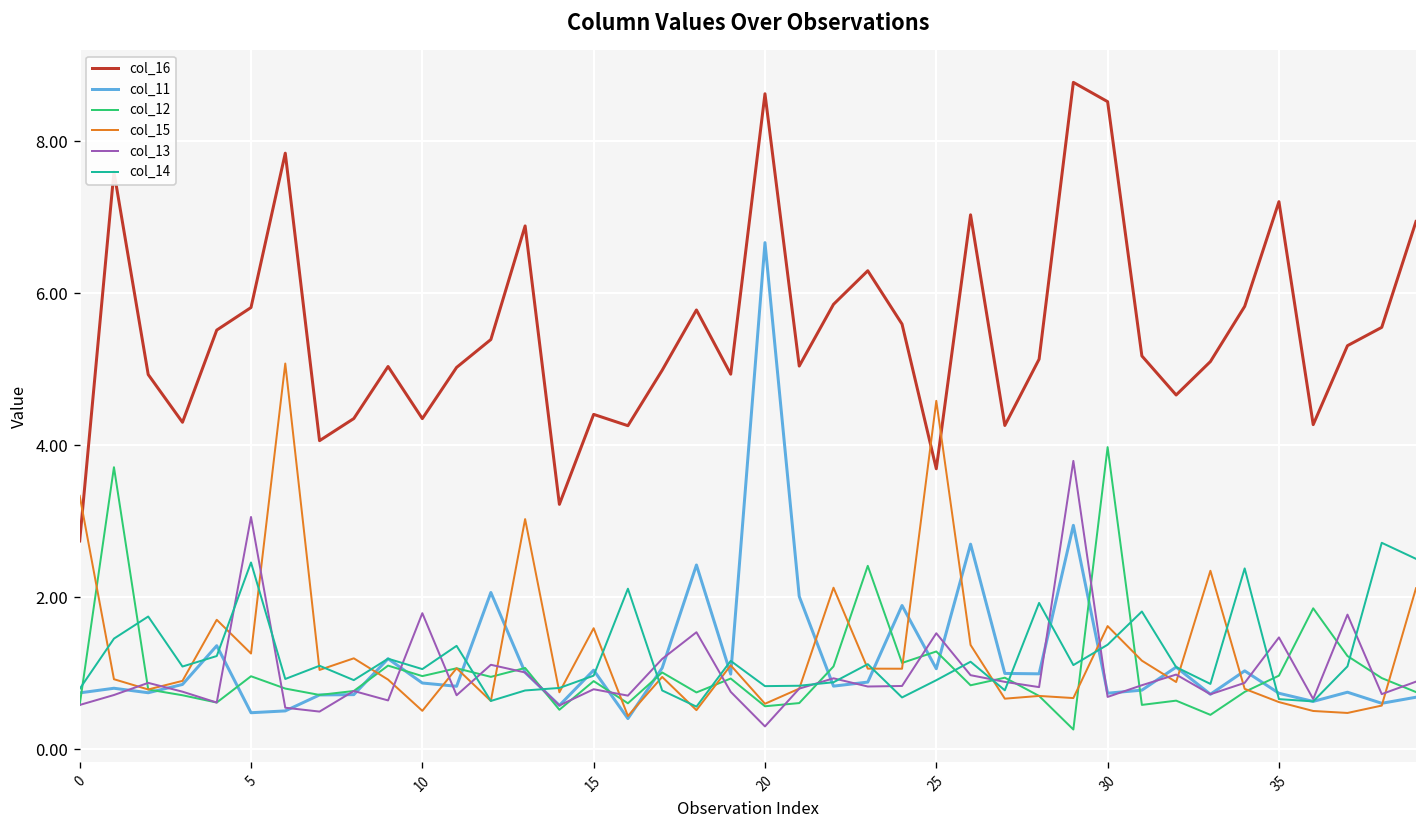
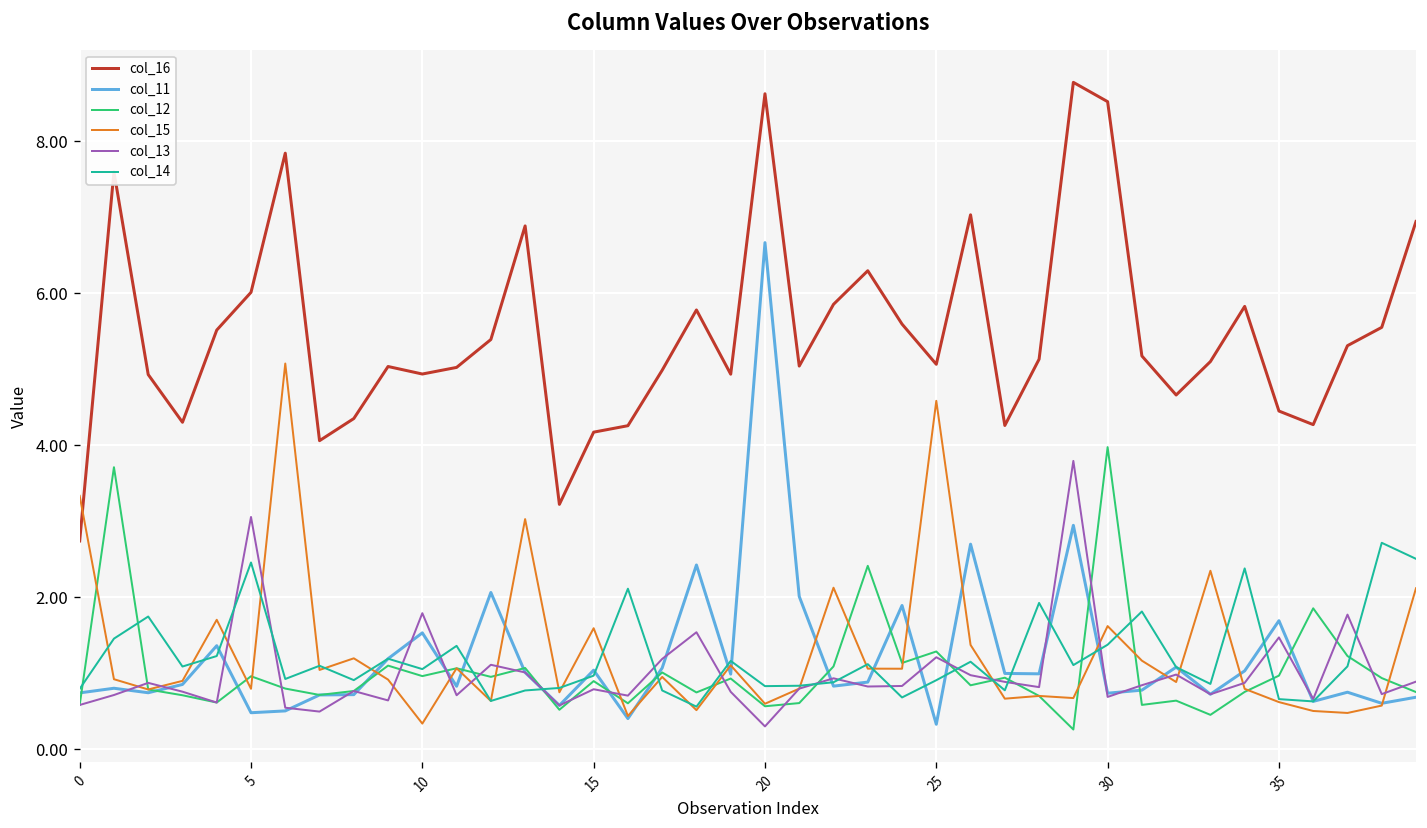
col_16, 5: 5.8 -> 6.0
col_15, 5: 1.3 -> 0.8
col_16, 10: 4.3 -> 4.9
col_11, 10: 0.9 -> 1.5
col_15, 10: 0.5 -> 0.3
col_16, 15: 4.4 -> 4.2
col_16, 25: 3.7 -> 5.1
col_11, 25: 1.1 -> 0.3
col_13, 25: 1.5 -> 1.2
col_16, 35: 7.2 -> 4.4
col_11, 35: 0.7 -> 1.7
